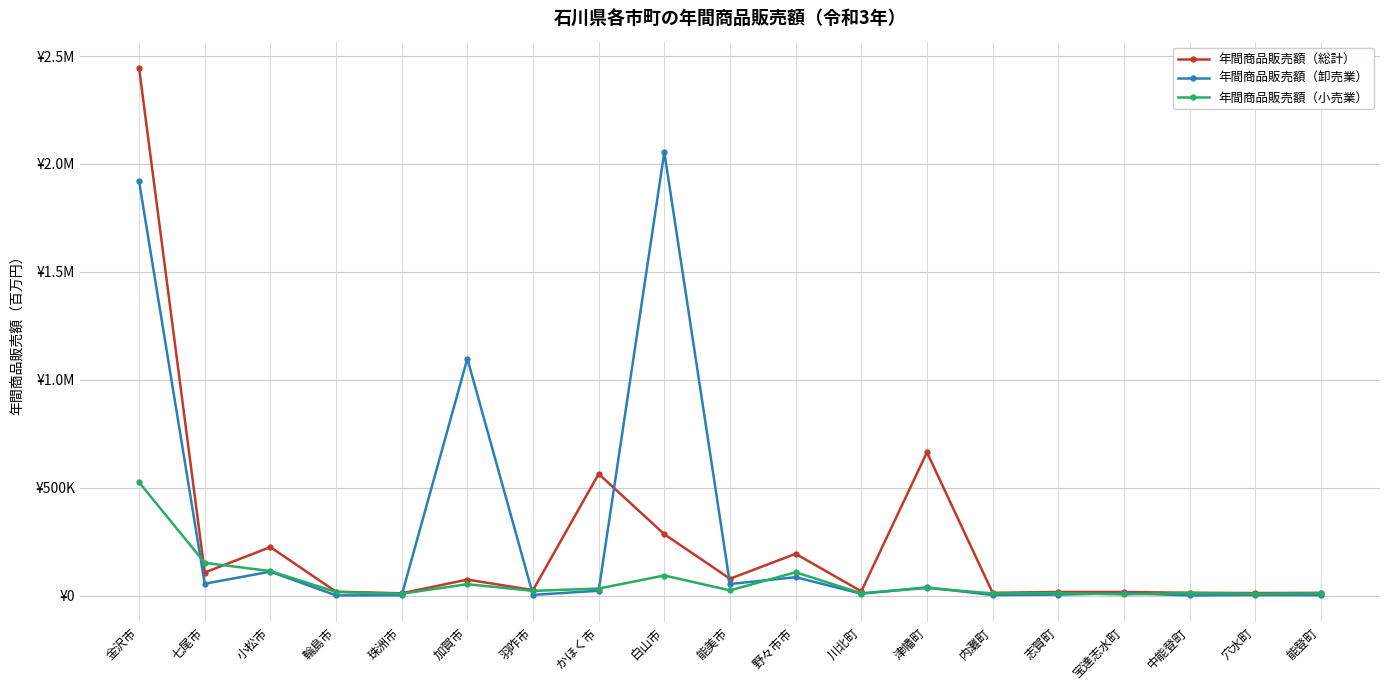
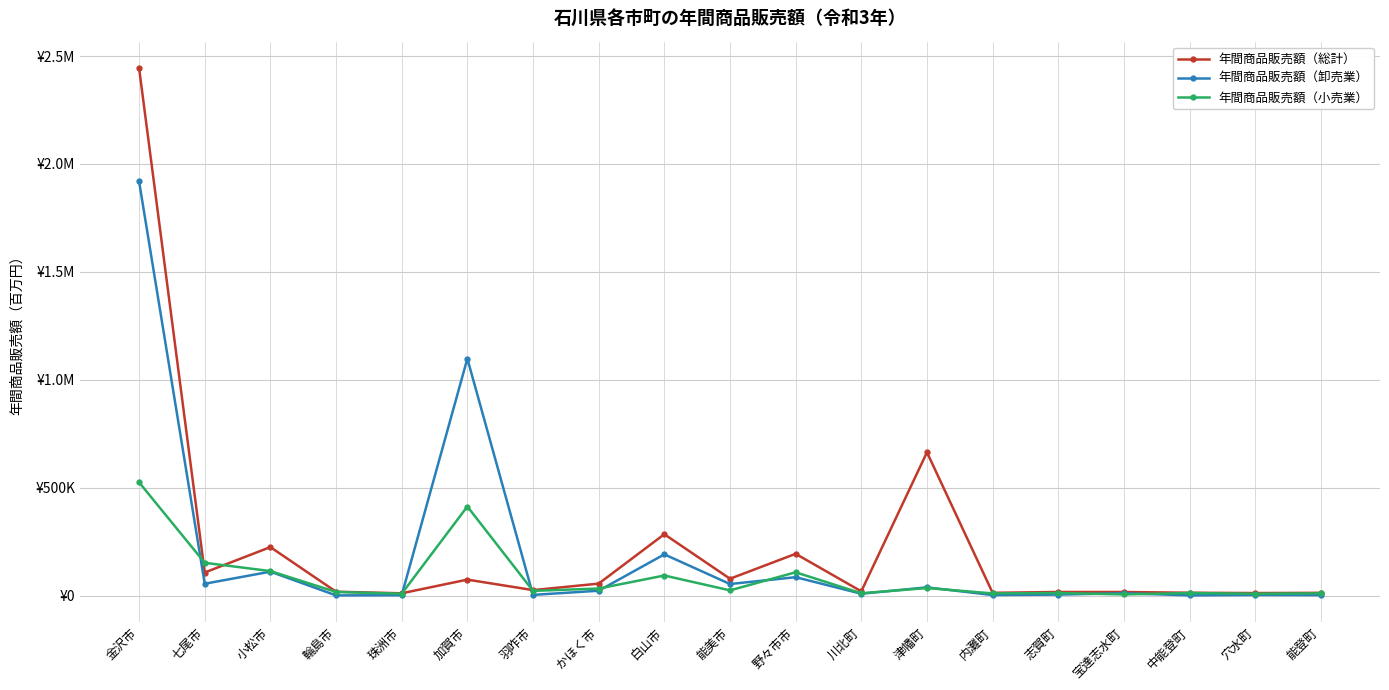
年間商品販売額（小売業）, 加賀市: ¥50000 -> ¥410000
年間商品販売額（総計）, かほく市: ¥560000 -> ¥60000
年間商品販売額（卸売業）, 白山市: ¥2050000 -> ¥190000
